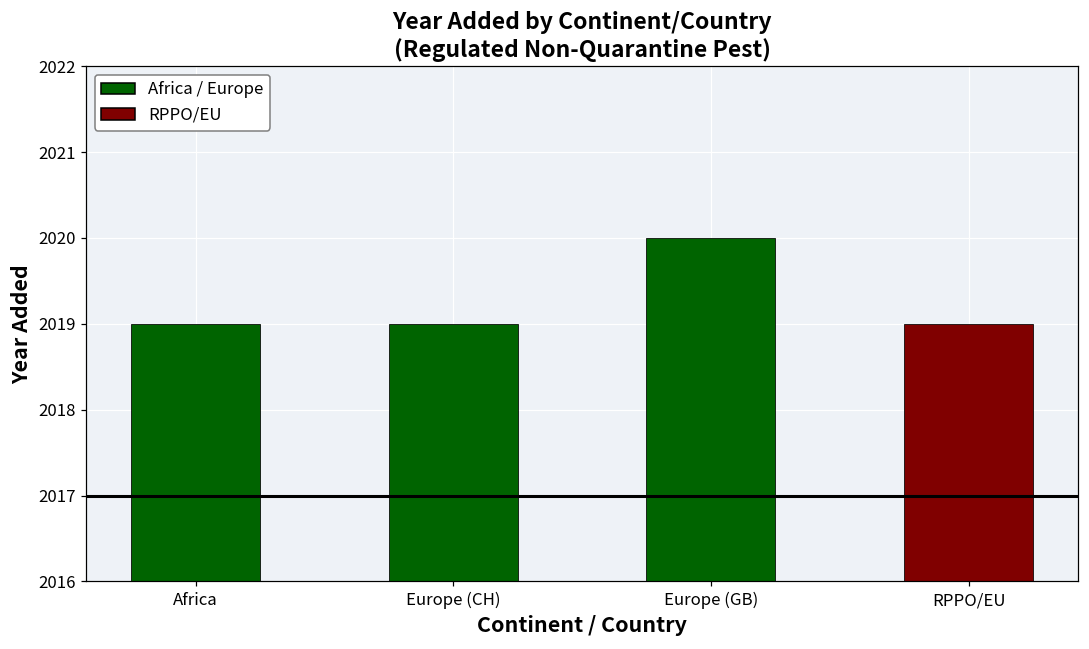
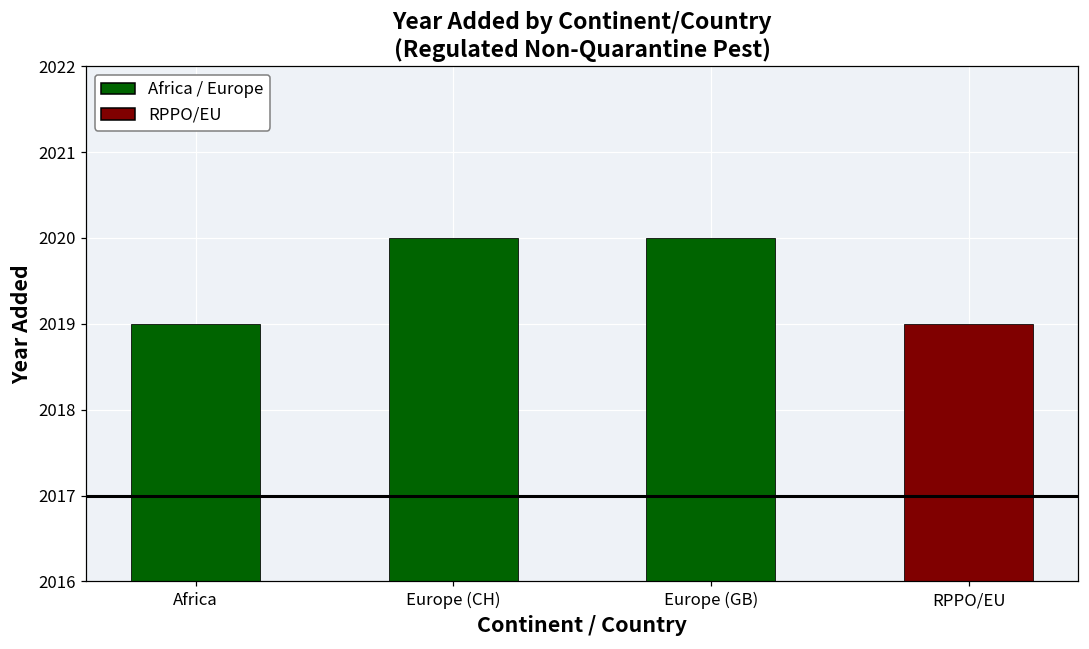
Europe (CH): 2019 -> 2020
